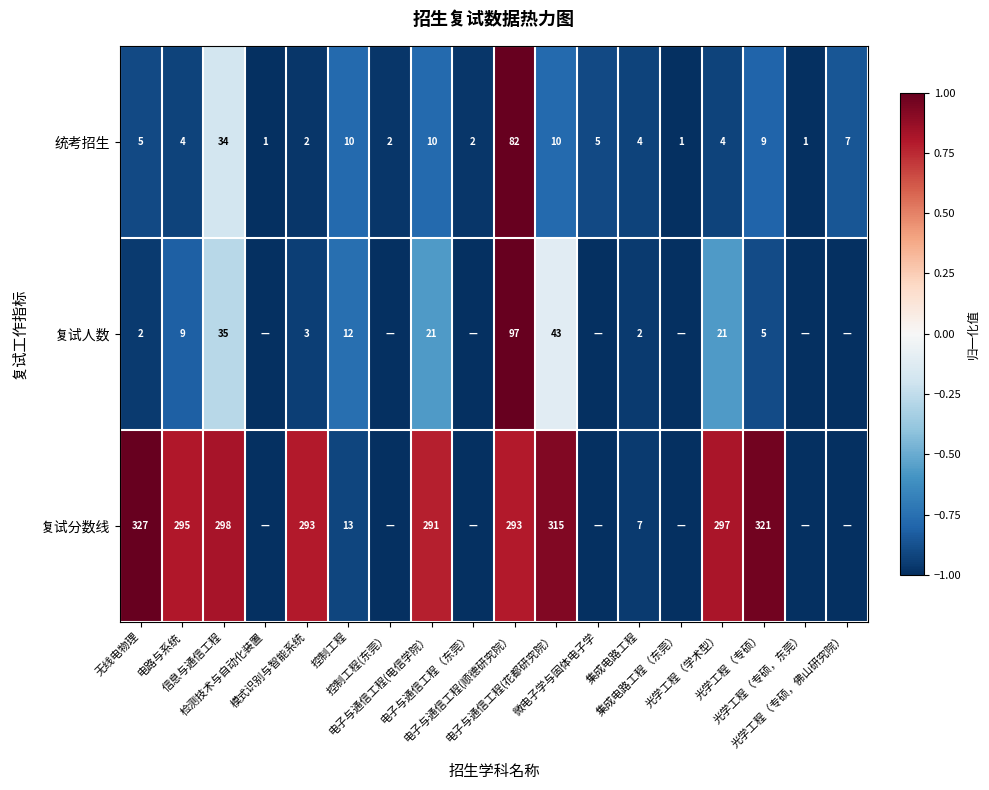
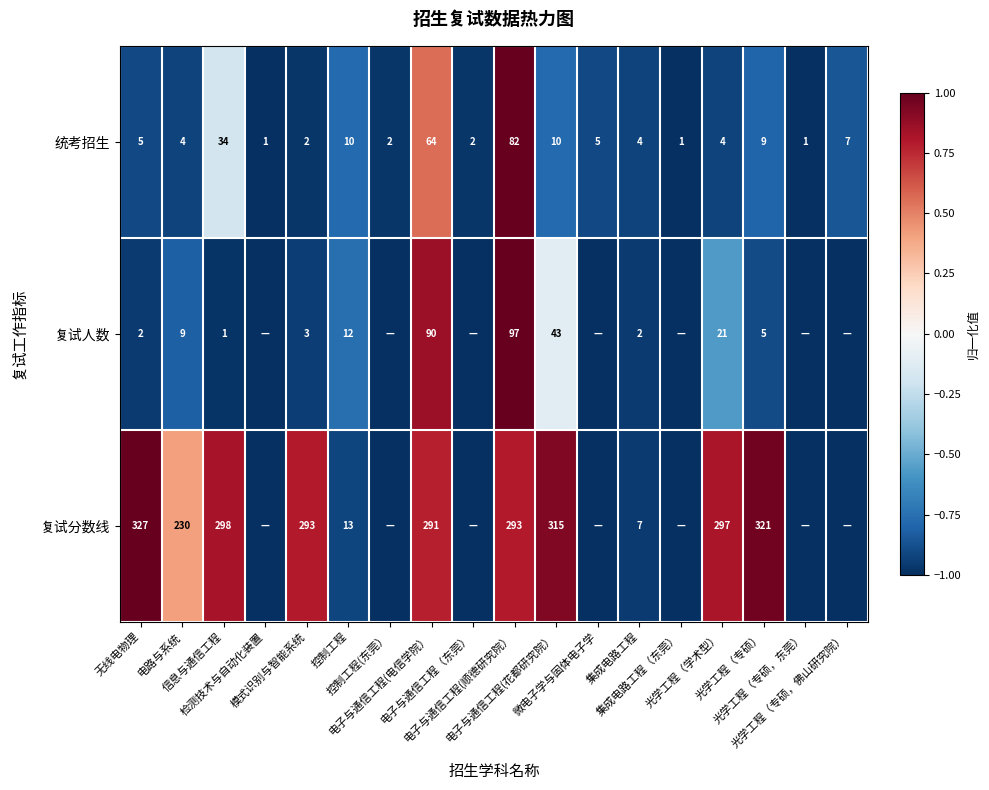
统考招生, 电子与通信工程(电信学院）: 10 -> 64
复试人数, 信息与通信工程: 35 -> 1
复试人数, 电子与通信工程(电信学院）: 21 -> 90
复试分数线, 电路与系统: 295 -> 230
